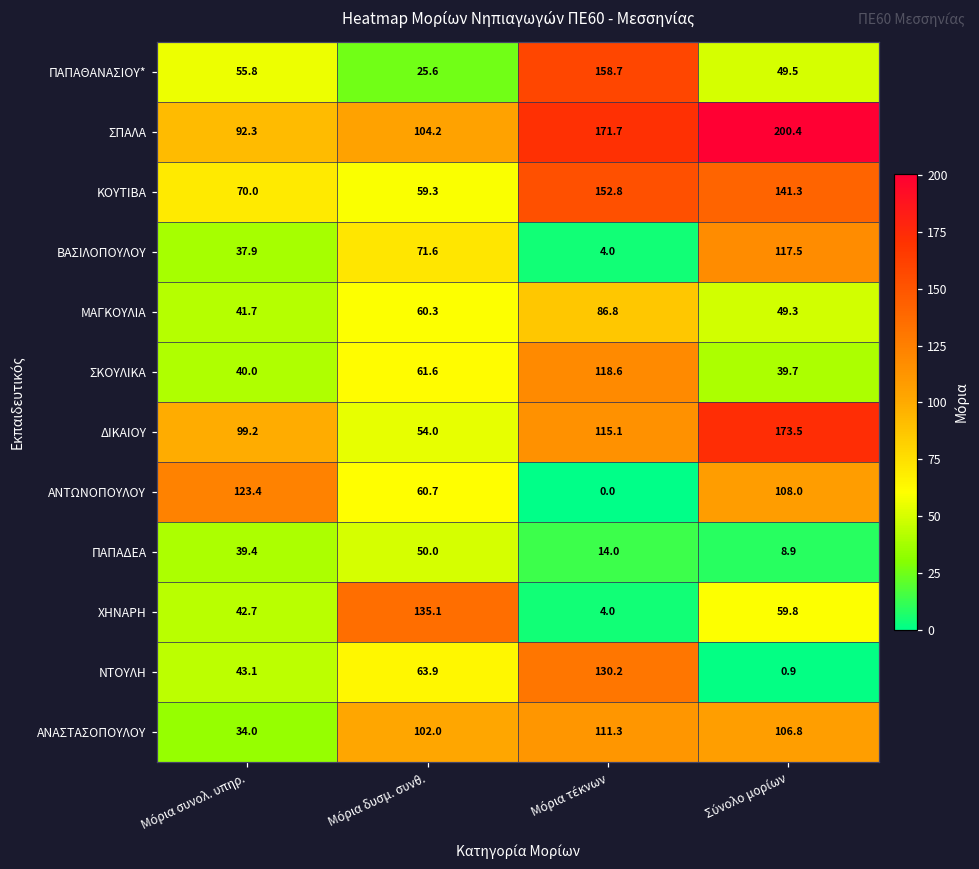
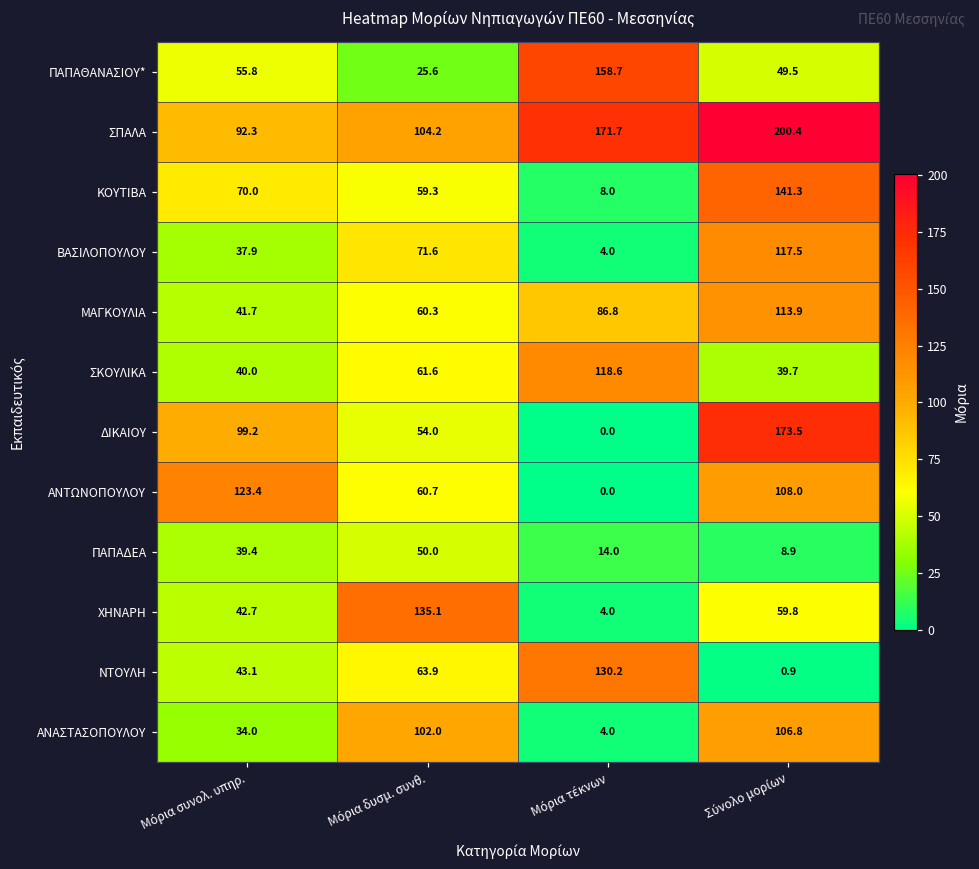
ΚΟΥΤΙΒΑ, Μόρια τέκνων: 152.8 -> 8.0
ΜΑΓΚΟΥΛΙΑ, Σύνολο μορίων: 49.3 -> 113.9
ΔΙΚΑΙΟΥ, Μόρια τέκνων: 115.1 -> 0.0
ΑΝΑΣΤΑΣΟΠΟΥΛΟΥ, Μόρια τέκνων: 111.3 -> 4.0
